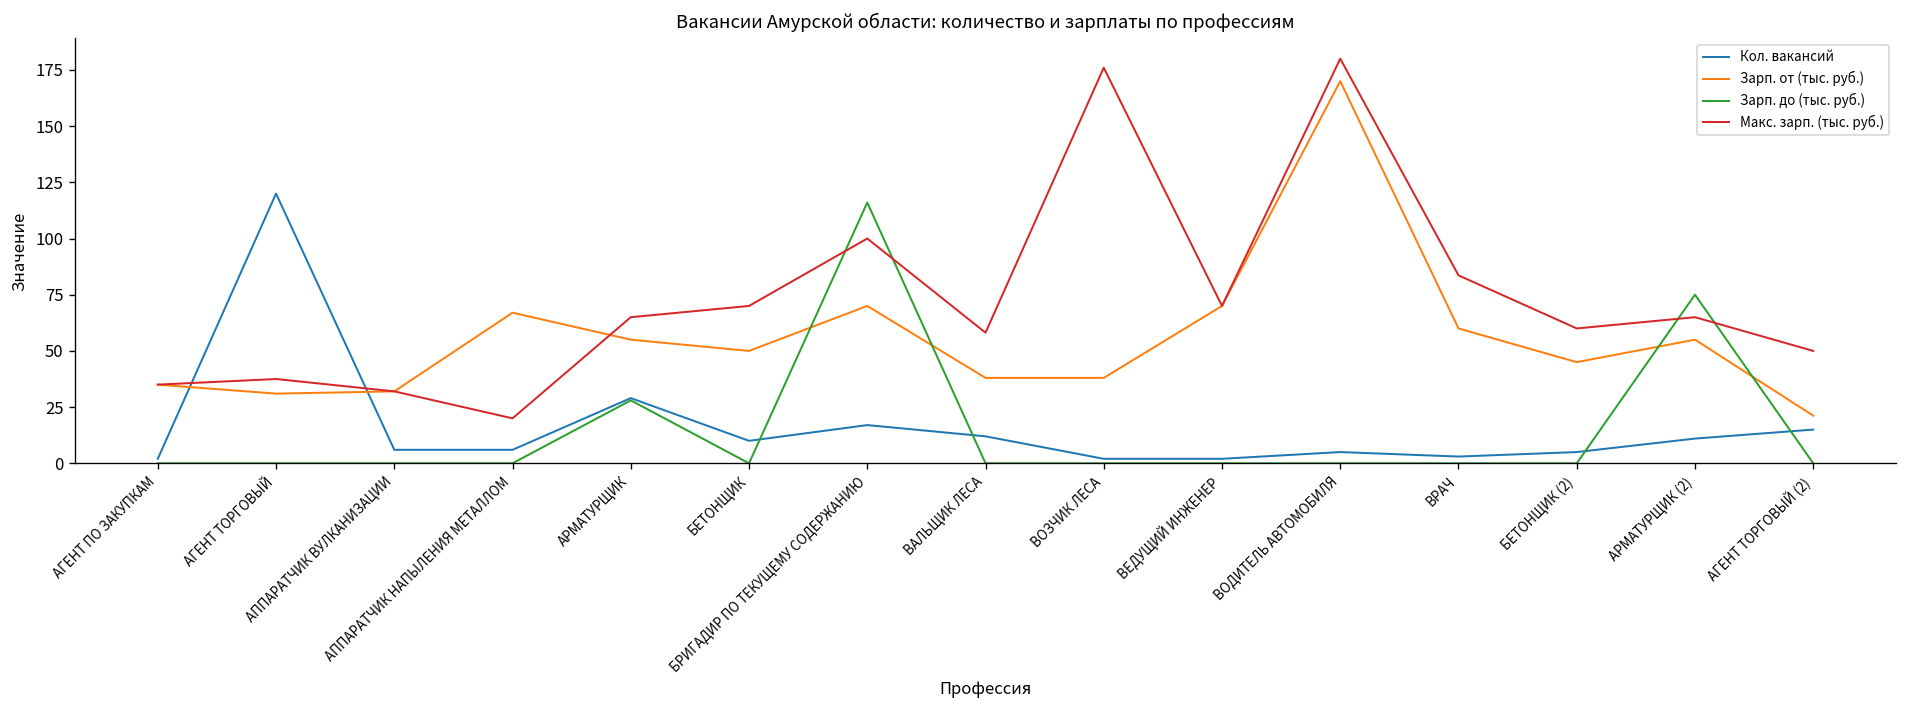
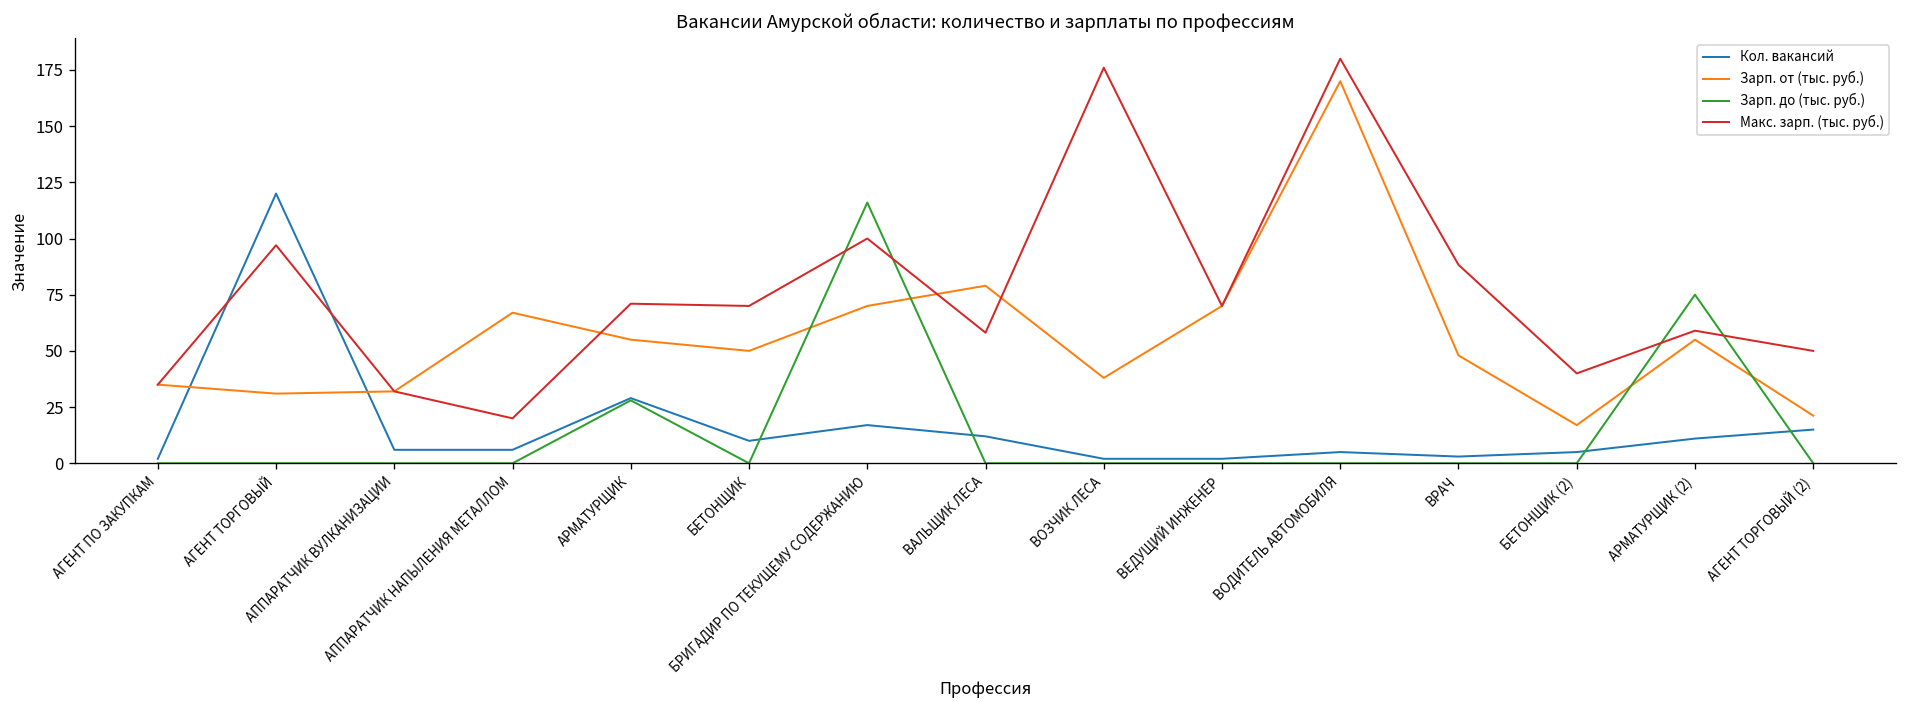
Макс. зарп. (тыс. руб.), АГЕНТ ТОРГОВЫЙ: 38 -> 97
Макс. зарп. (тыс. руб.), АРМАТУРЩИК: 65 -> 71
Зарп. от (тыс. руб.), ВАЛЬЩИК ЛЕСА: 38 -> 79
Зарп. от (тыс. руб.), ВРАЧ: 60 -> 48
Макс. зарп. (тыс. руб.), ВРАЧ: 84 -> 88
Зарп. от (тыс. руб.), БЕТОНЩИК (2): 45 -> 17
Макс. зарп. (тыс. руб.), БЕТОНЩИК (2): 60 -> 40
Макс. зарп. (тыс. руб.), АРМАТУРЩИК (2): 65 -> 59
